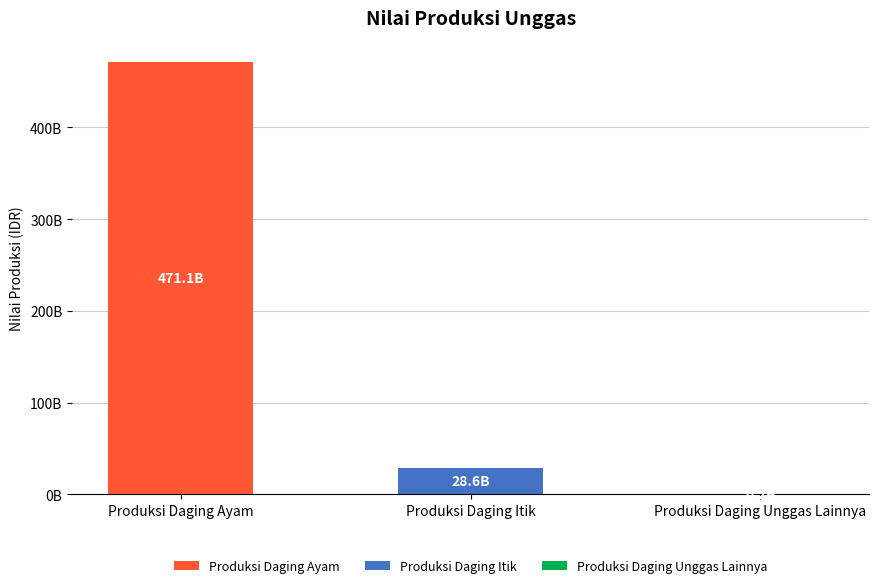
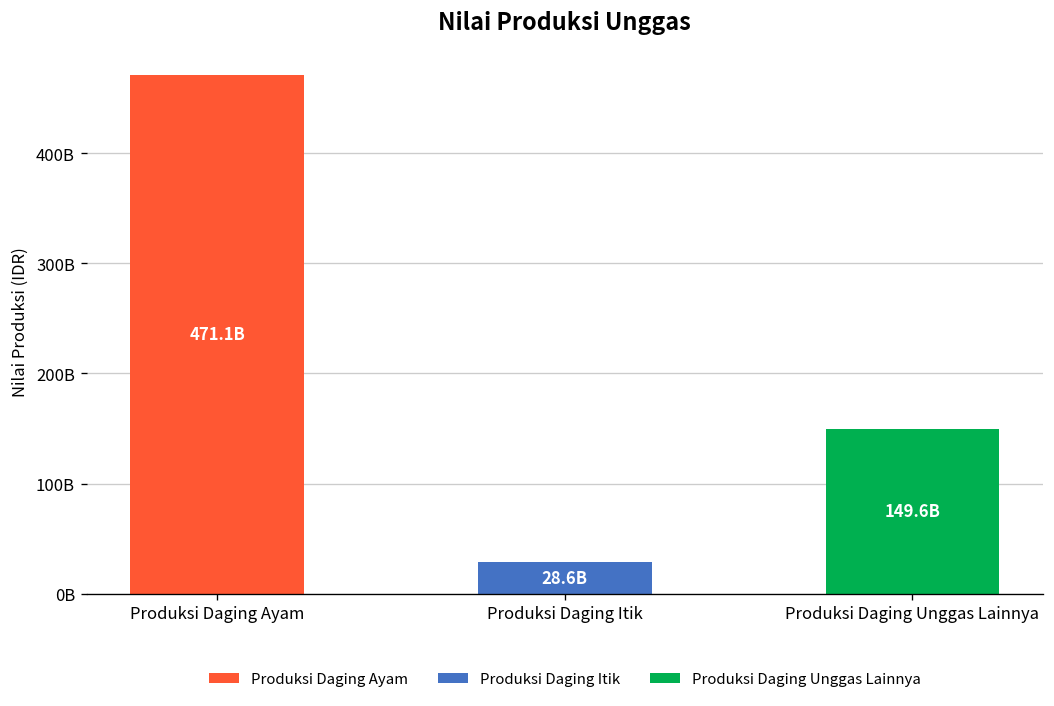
Produksi Daging Unggas Lainnya, Produksi Daging Unggas Lainnya: 0 -> 150000000000
